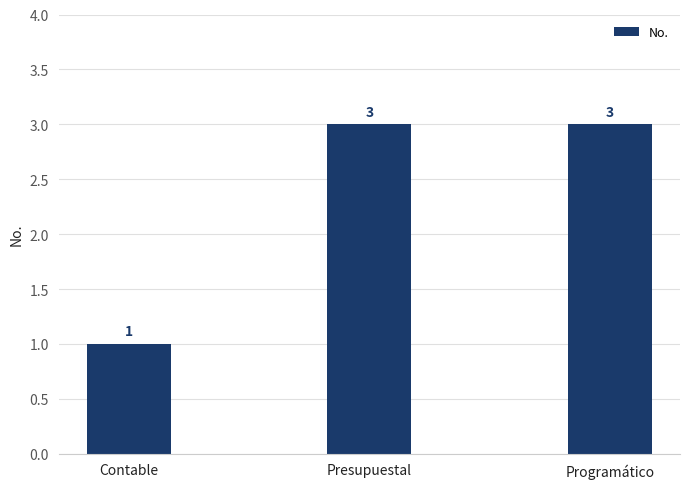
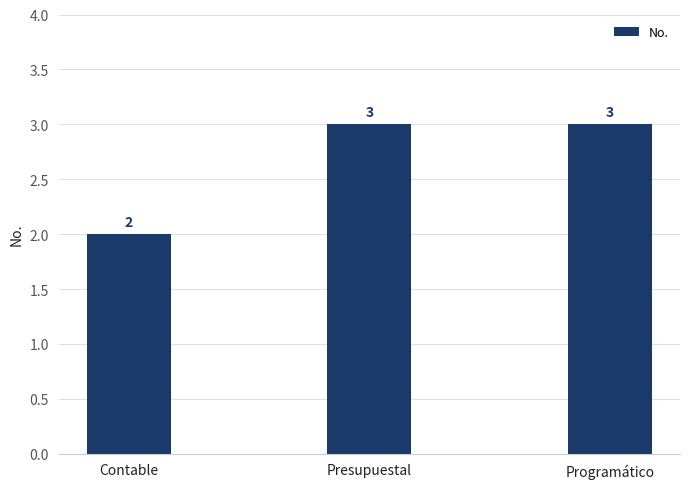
Contable: 1 -> 2
